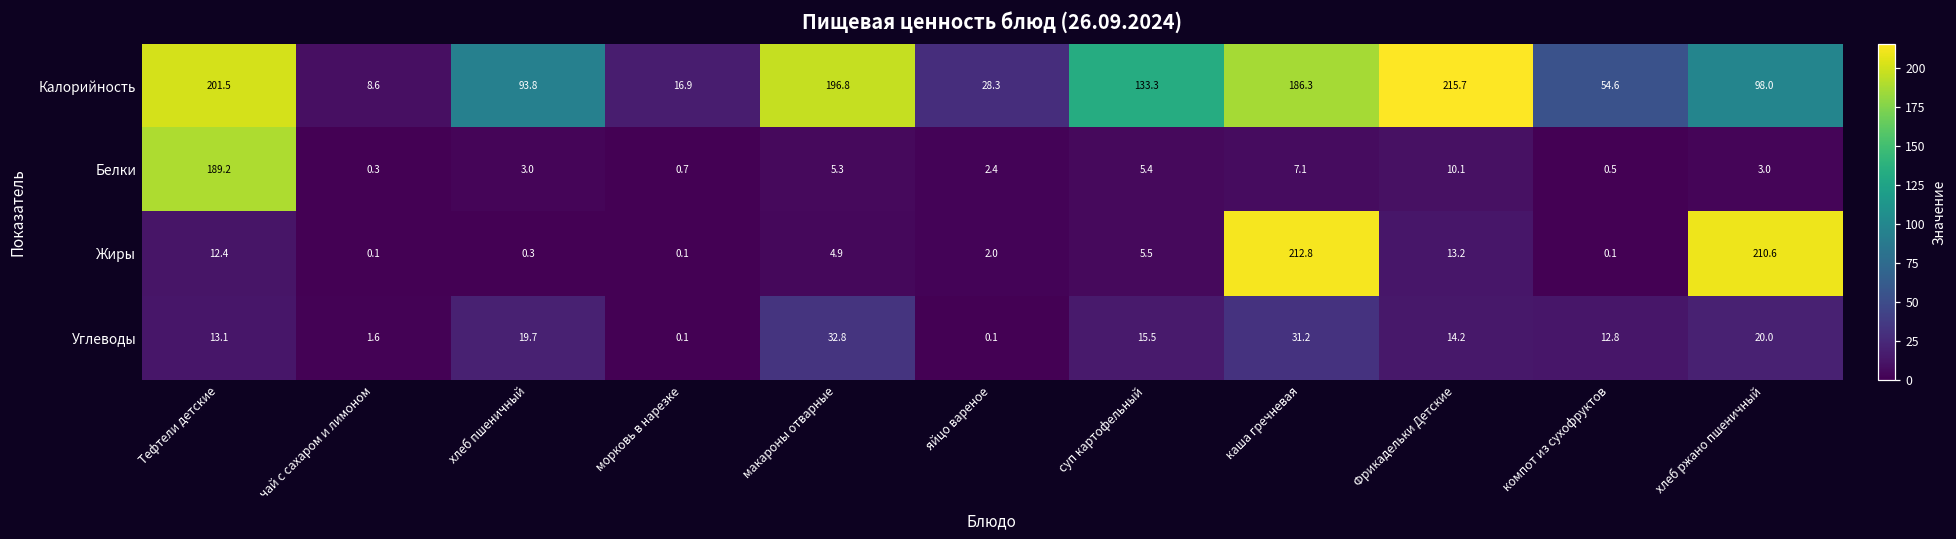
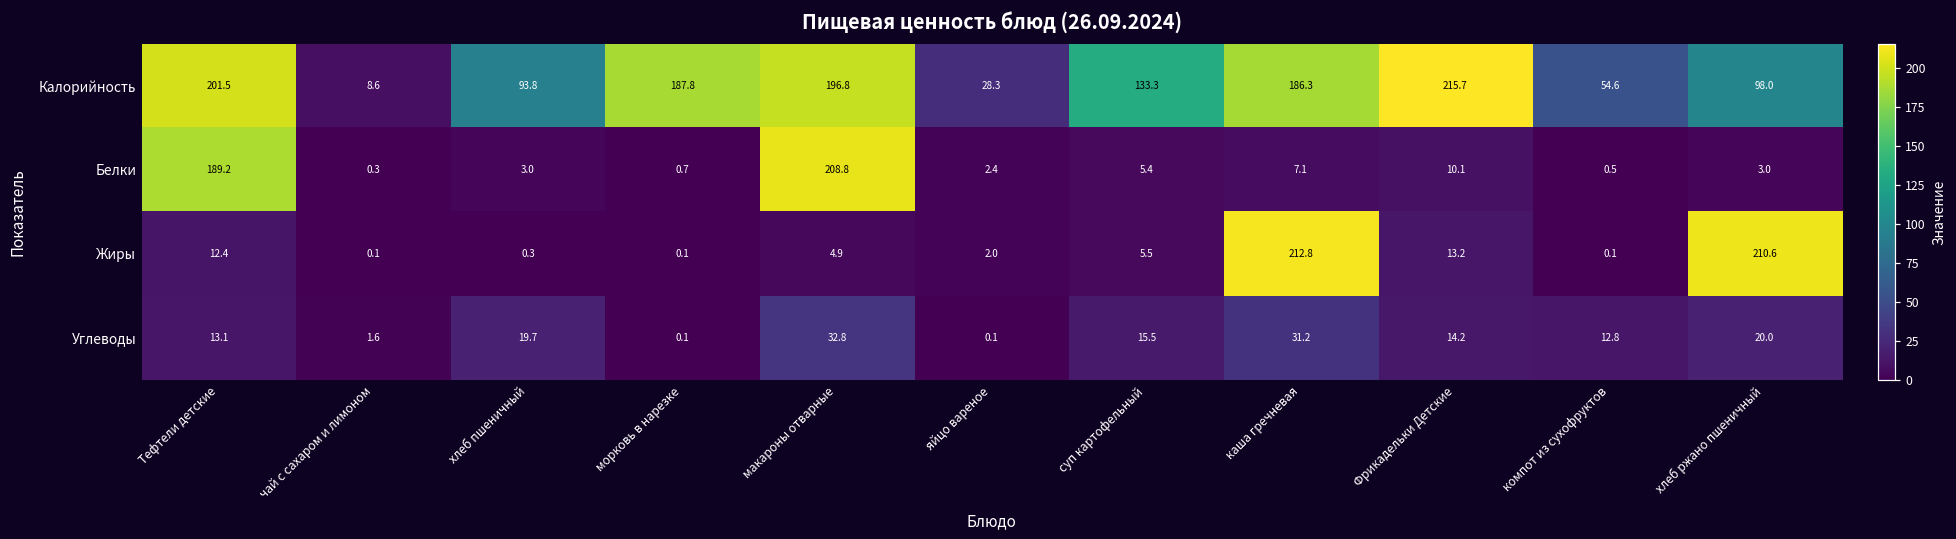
Калорийность, морковь в нарезке: 16.9 -> 187.8
Белки, макароны отварные: 5.3 -> 208.8
